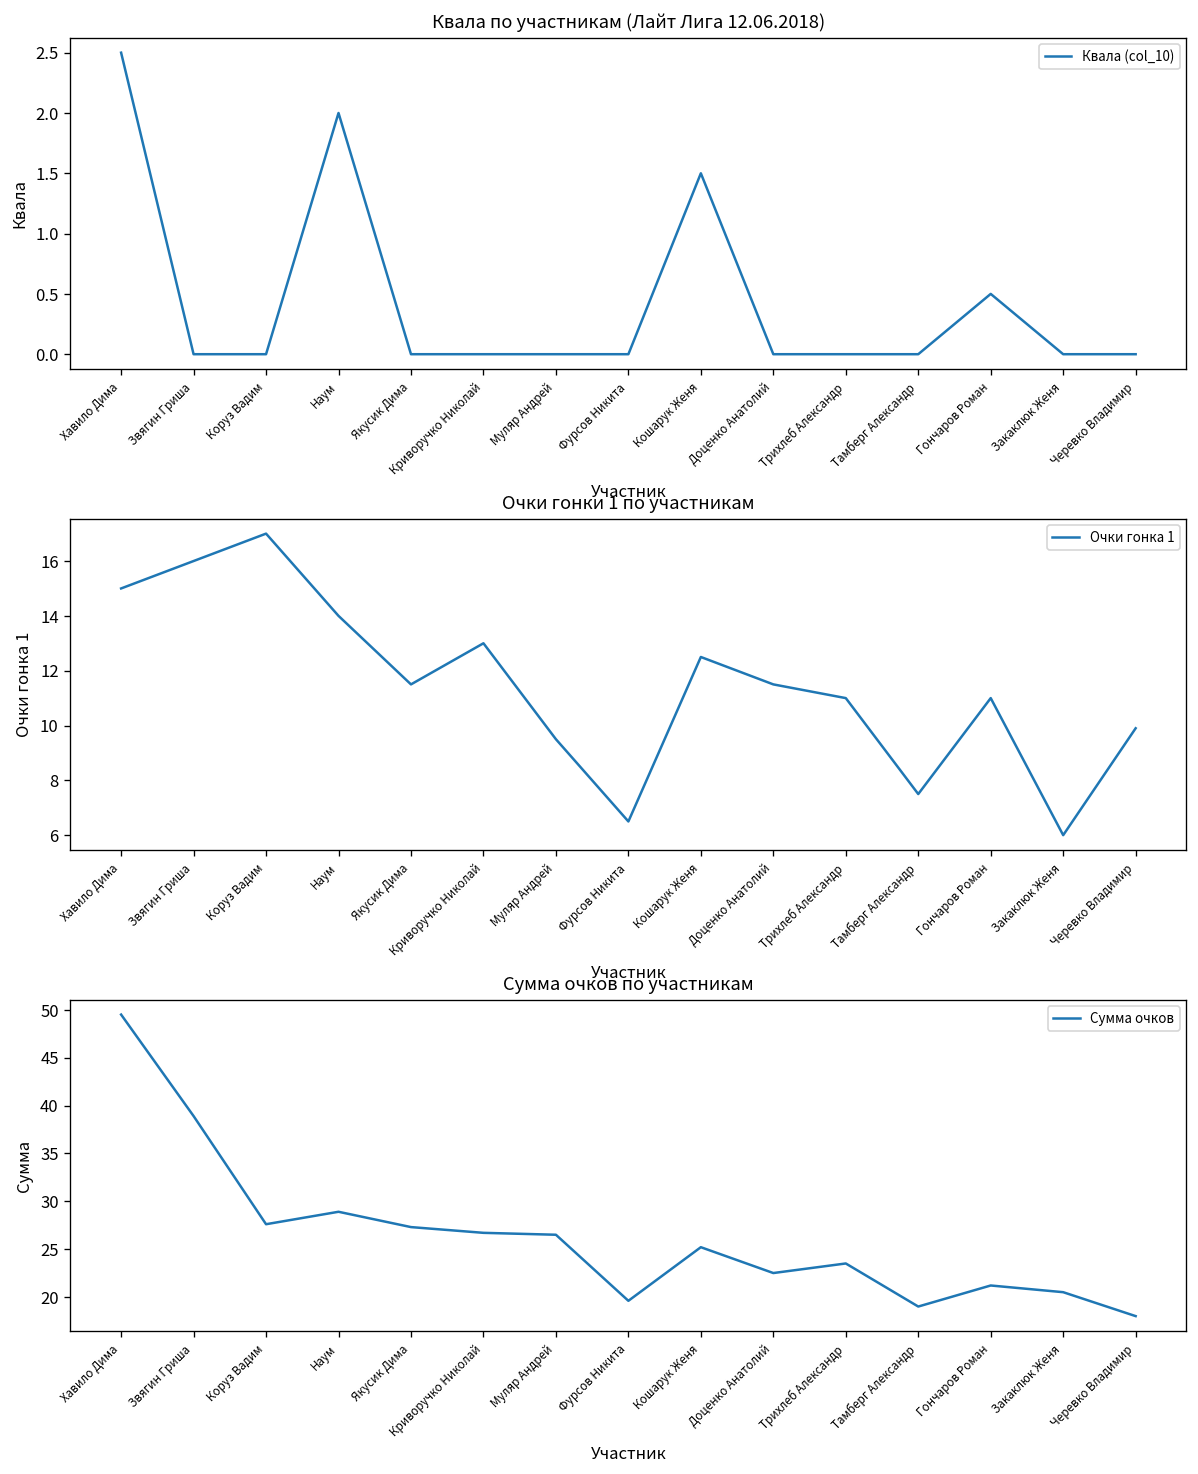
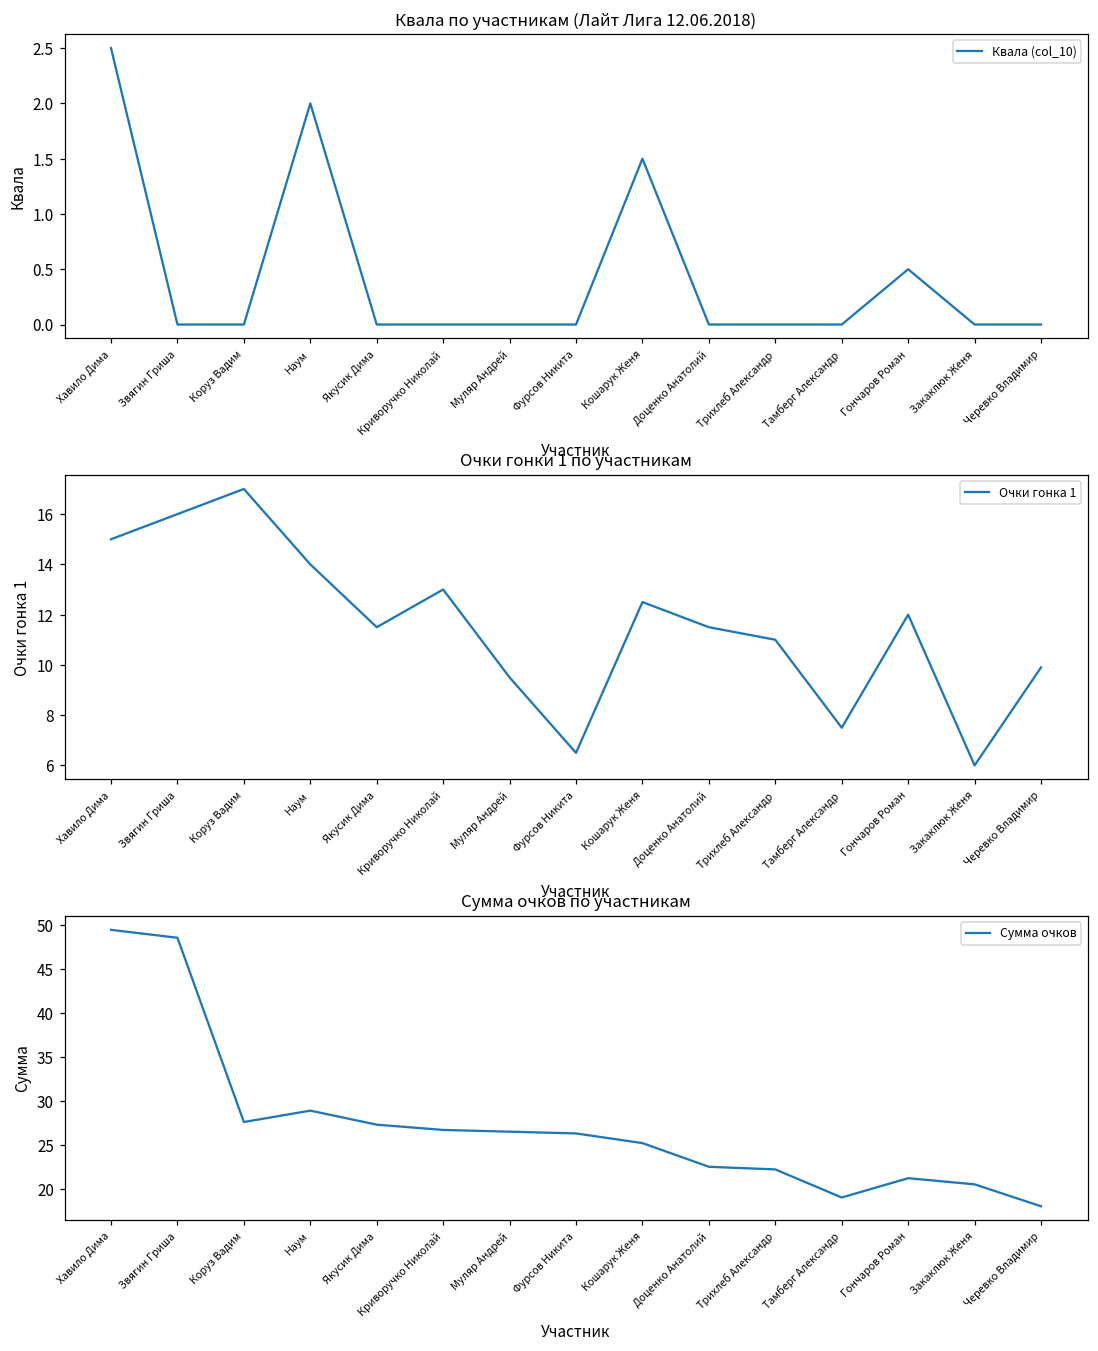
Очки гонки 1 по участникам, Гончаров Роман: 11 -> 12
Сумма очков по участникам, Звягин Гриша: 39 -> 49
Сумма очков по участникам, Фурсов Никита: 20 -> 26
Сумма очков по участникам, Трихлеб Александр: 24 -> 22
